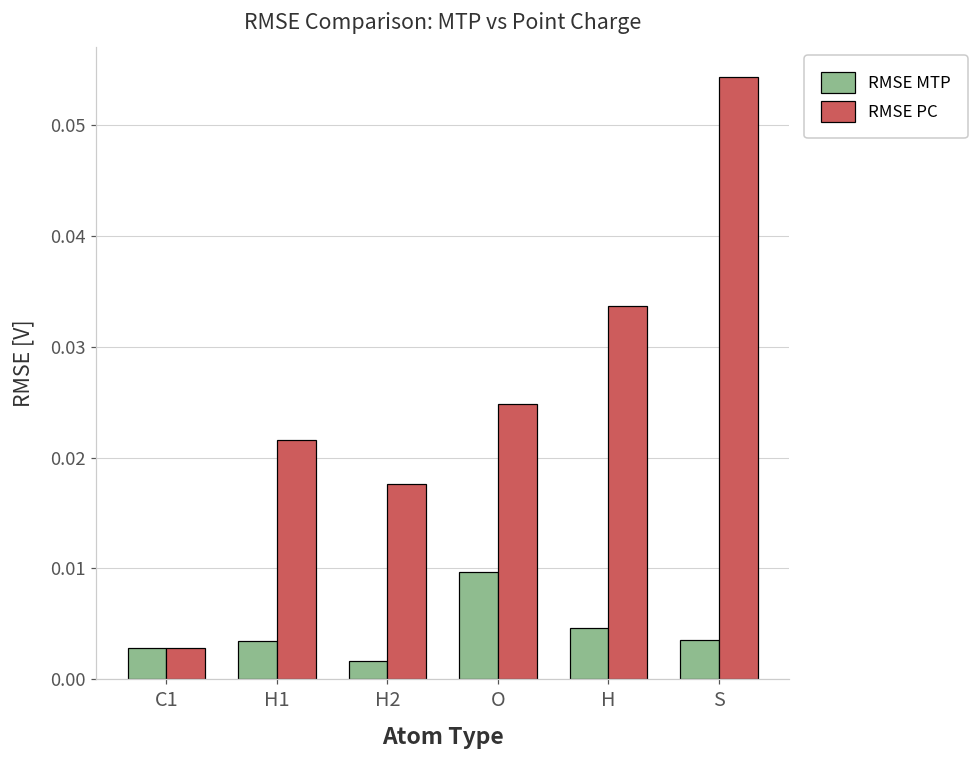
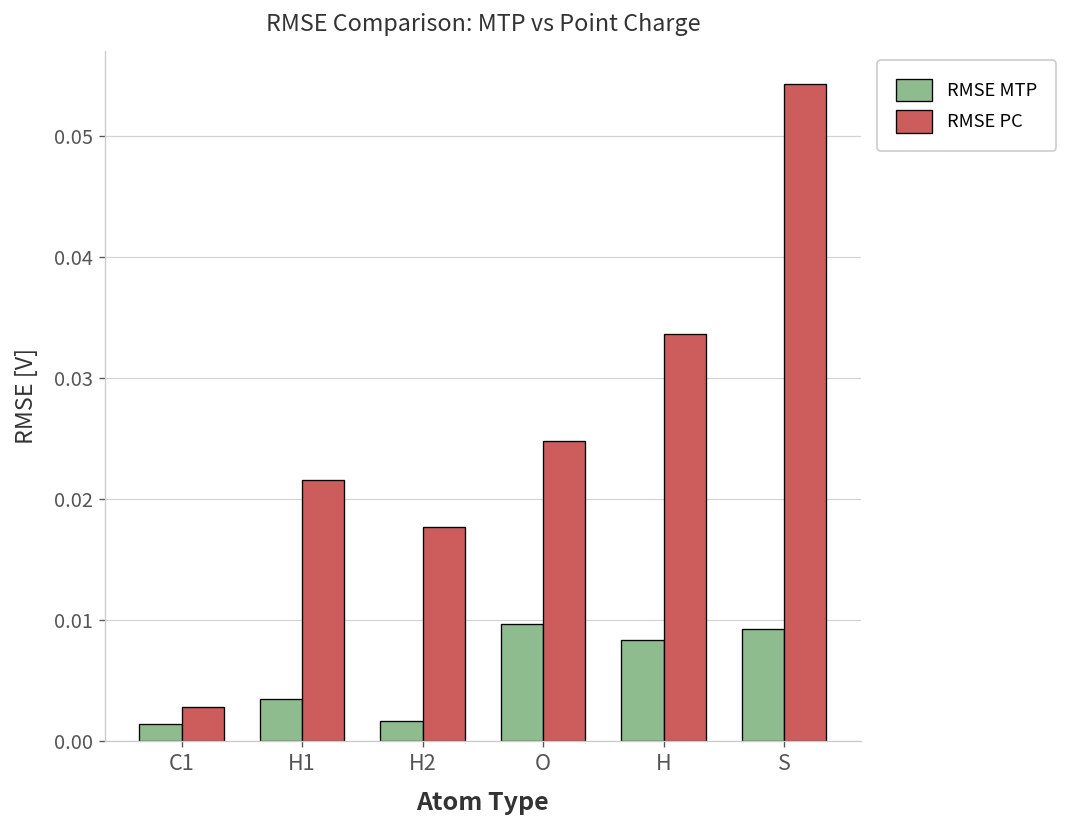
RMSE MTP, C1: 0.0028 -> 0.0014
RMSE MTP, H: 0.0046 -> 0.0084
RMSE MTP, S: 0.0036 -> 0.0093
